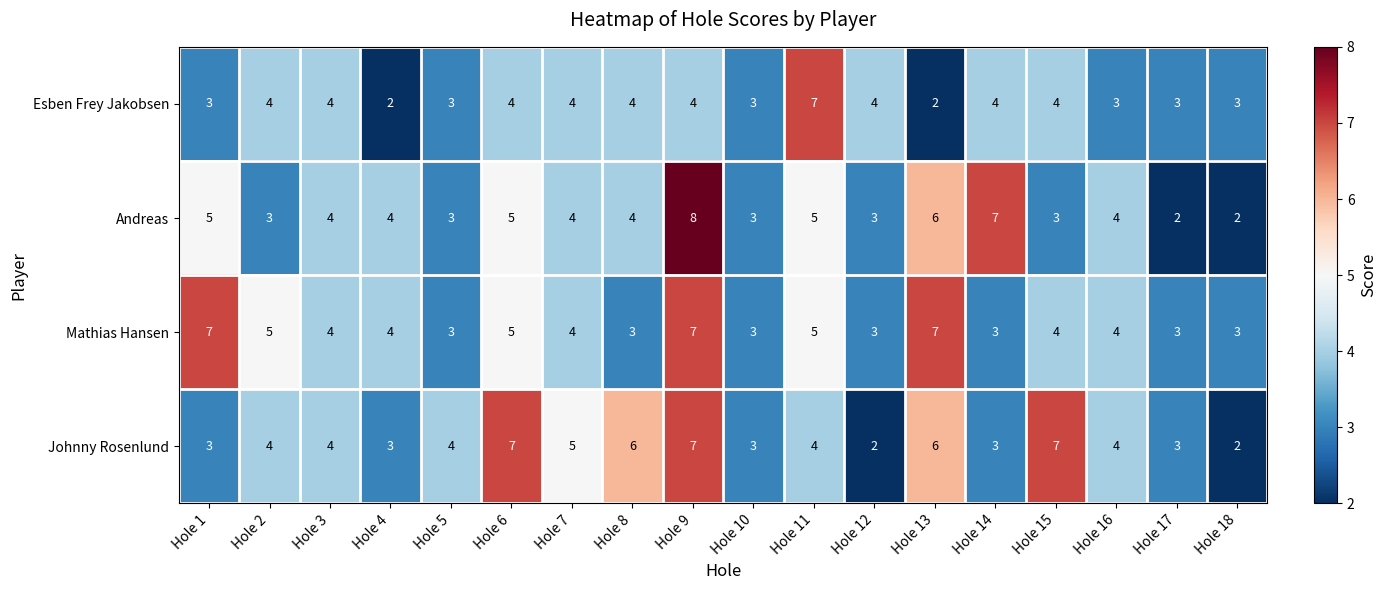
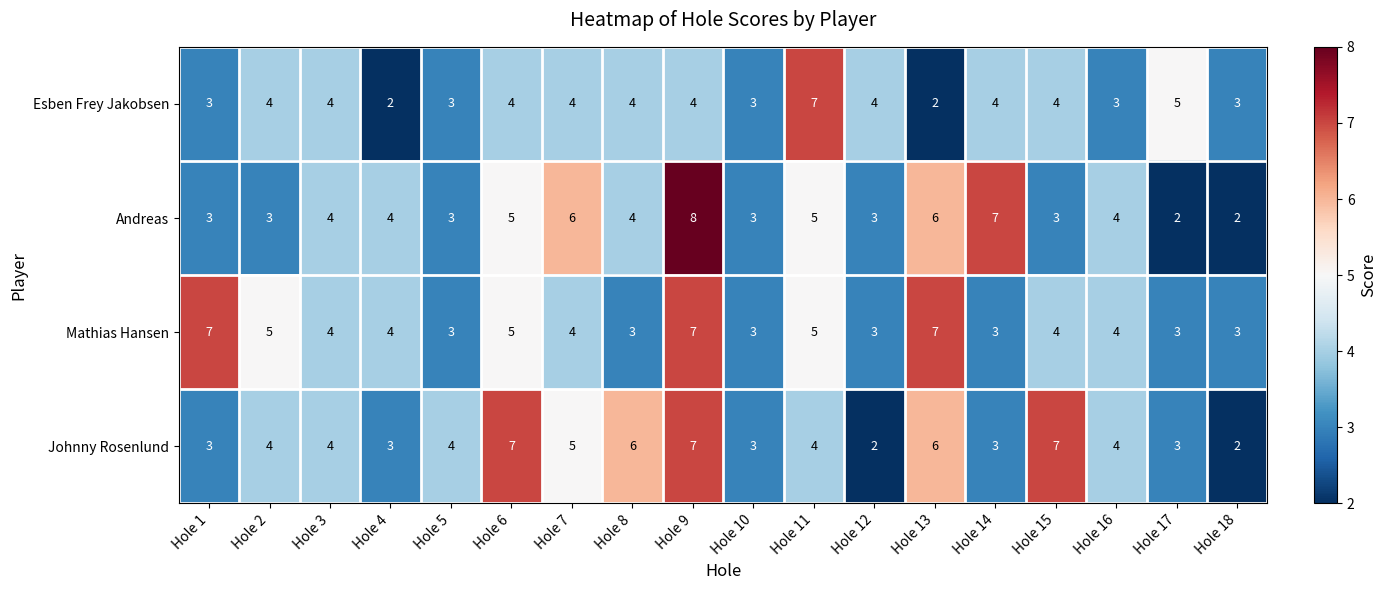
Esben Frey Jakobsen, Hole 17: 3 -> 5
Andreas, Hole 1: 5 -> 3
Andreas, Hole 7: 4 -> 6
